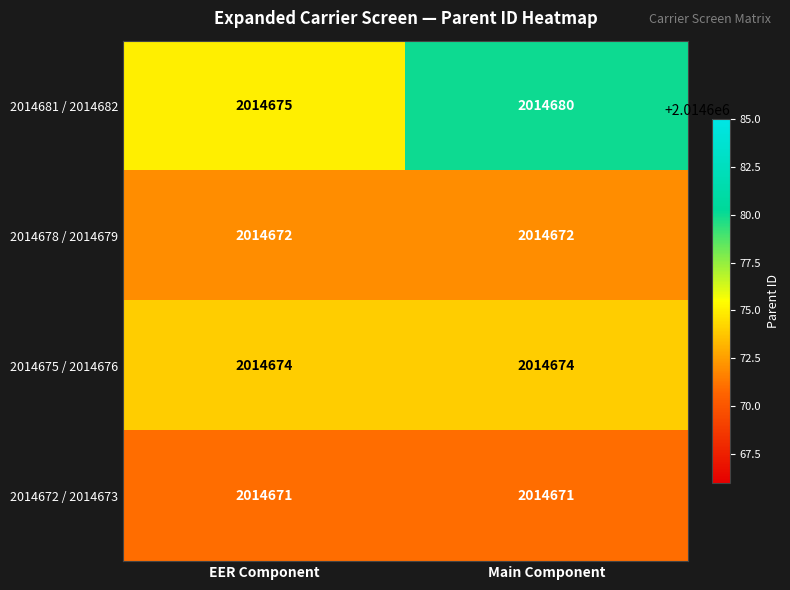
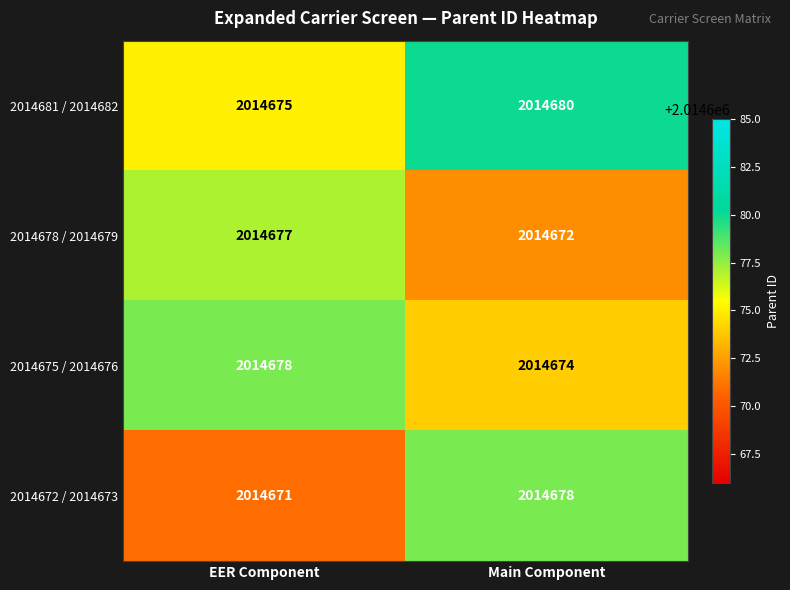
2014678 / 2014679, EER Component: 2014672 -> 2014677
2014675 / 2014676, EER Component: 2014674 -> 2014678
2014672 / 2014673, Main Component: 2014671 -> 2014678
